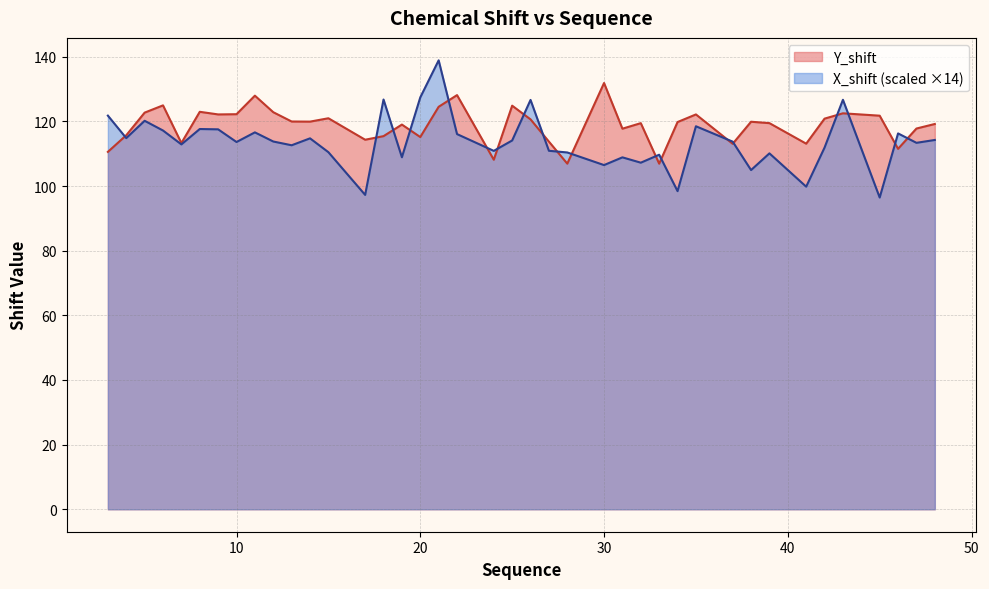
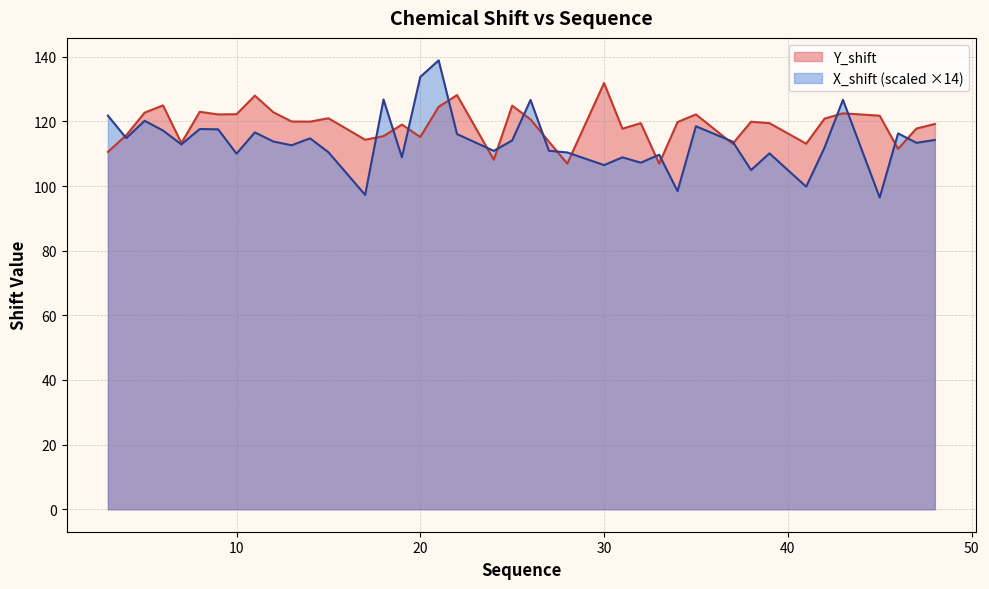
X_shift (scaled ×14), 10: 114 -> 110
X_shift (scaled ×14), 20: 127 -> 134
